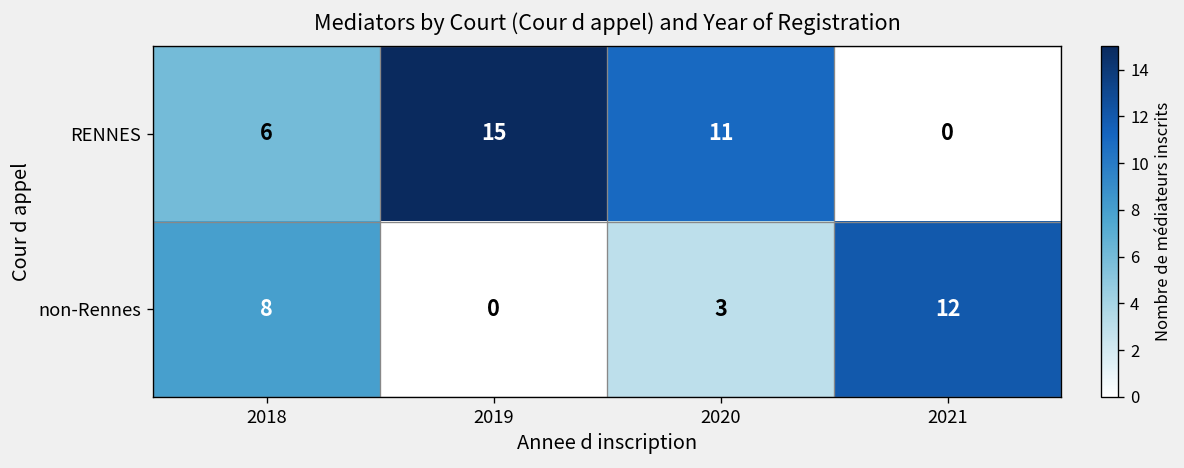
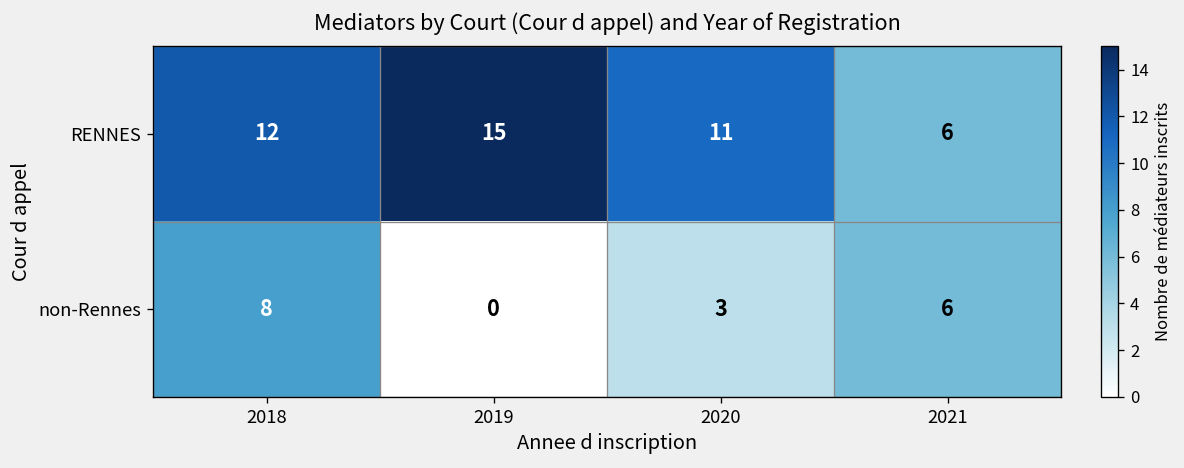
RENNES, 2018: 6 -> 12
RENNES, 2021: 0 -> 6
non-Rennes, 2021: 12 -> 6
